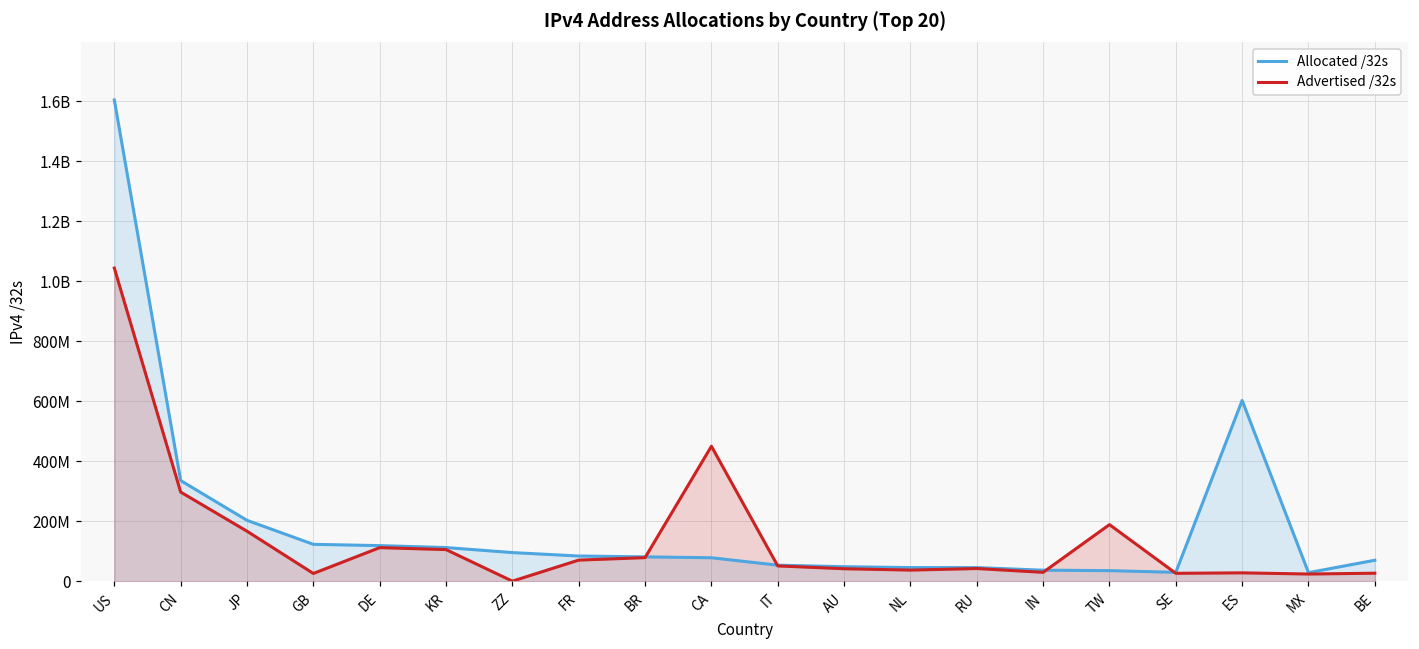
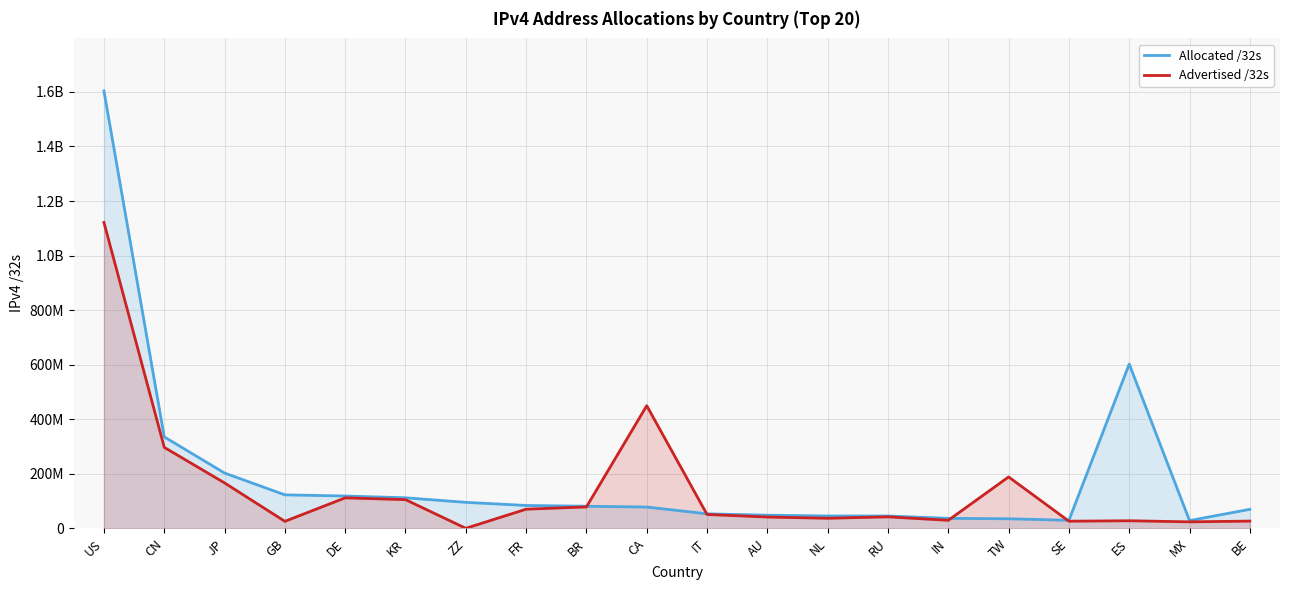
Advertised /32s, US: 1040000000 -> 1120000000
